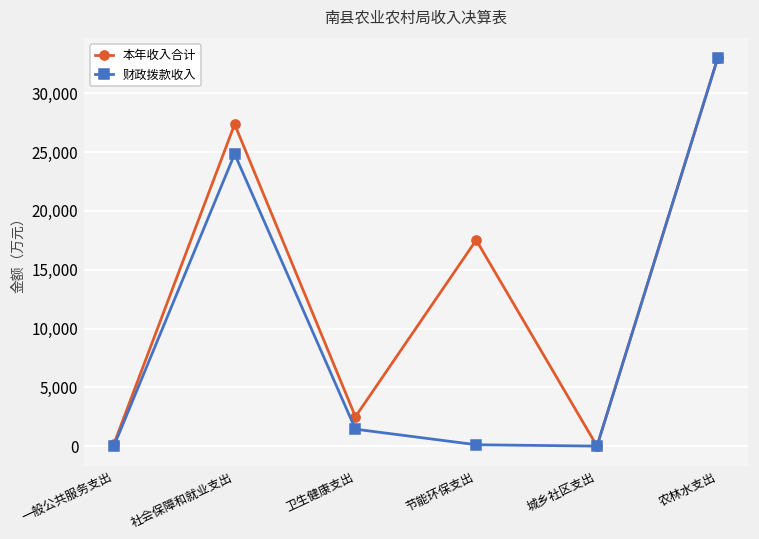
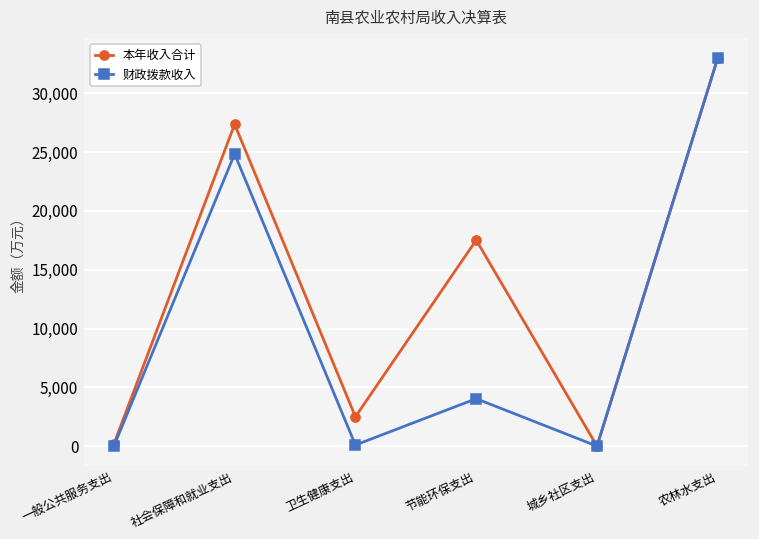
财政拨款收入, 卫生健康支出: 1,400 -> 100
财政拨款收入, 节能环保支出: 100 -> 4,000
